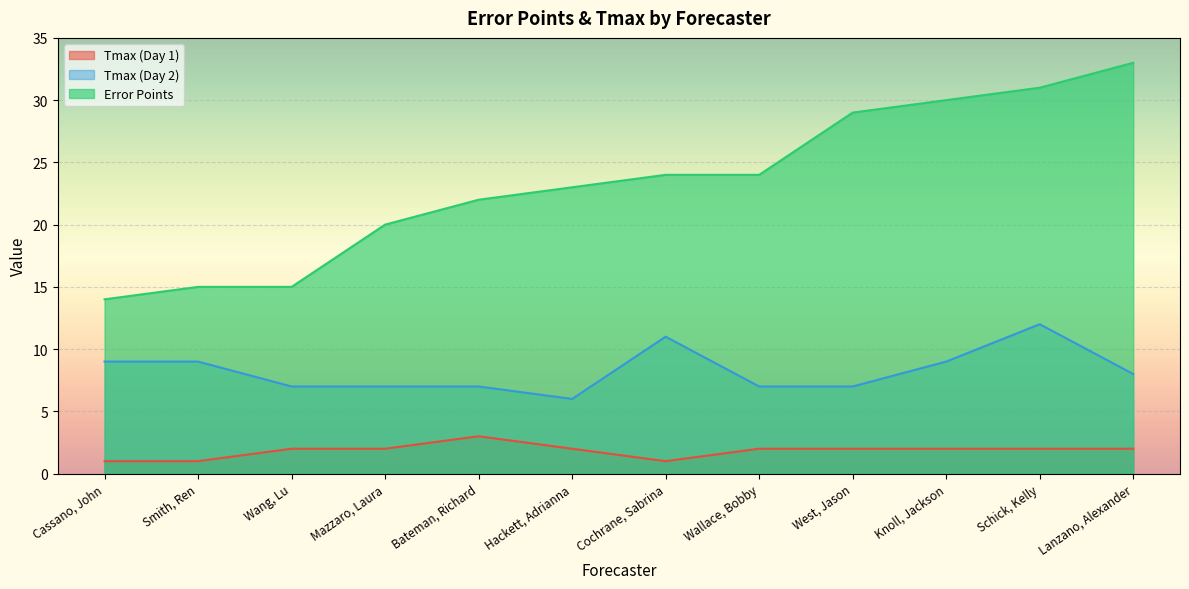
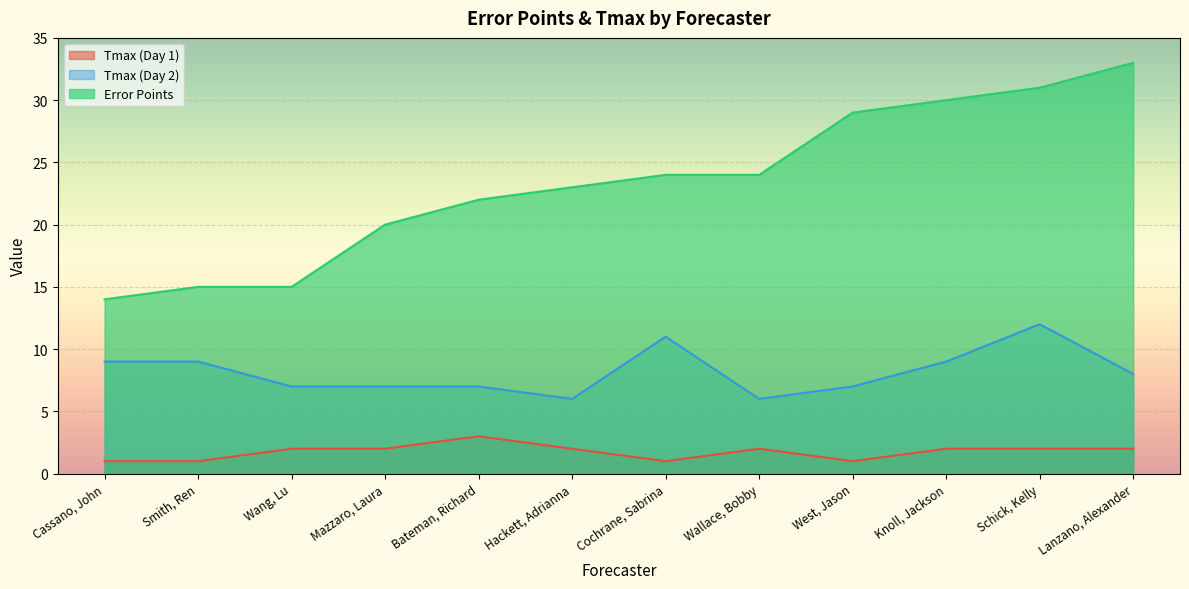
Tmax (Day 2), Wallace, Bobby: 7 -> 6
Tmax (Day 1), West, Jason: 2 -> 1
